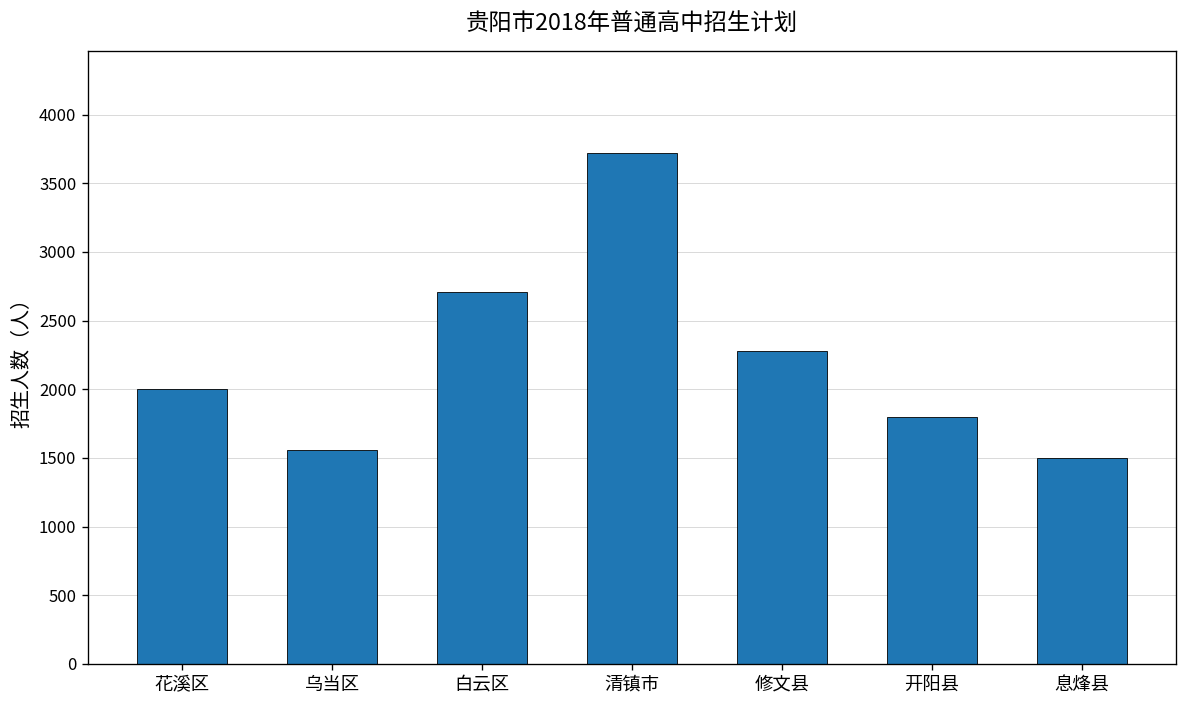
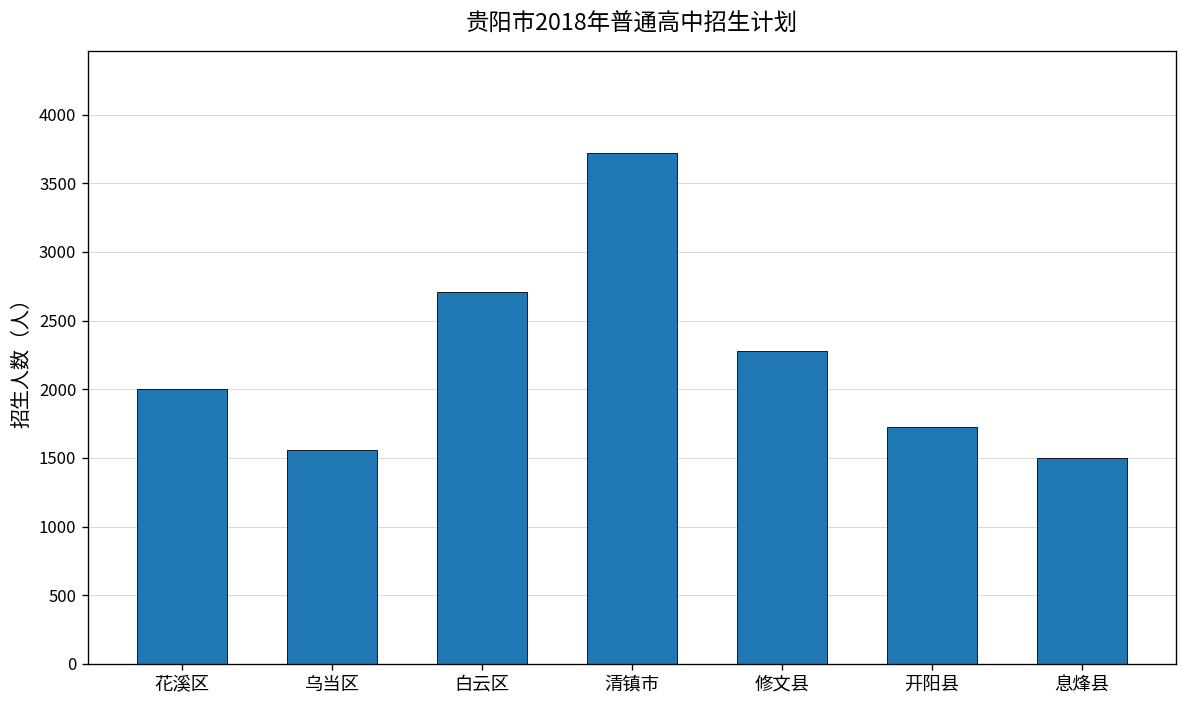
开阳县: 1800 -> 1730
